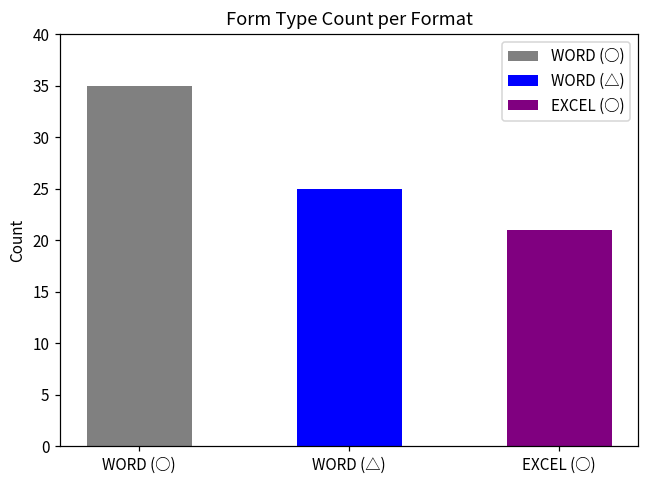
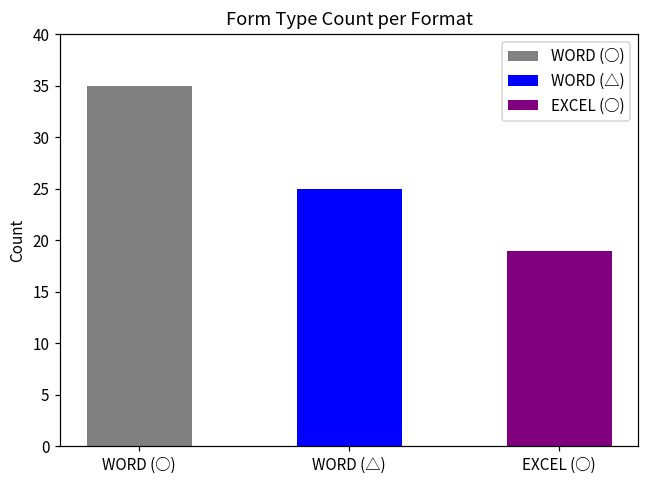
EXCEL (○): 21 -> 19
